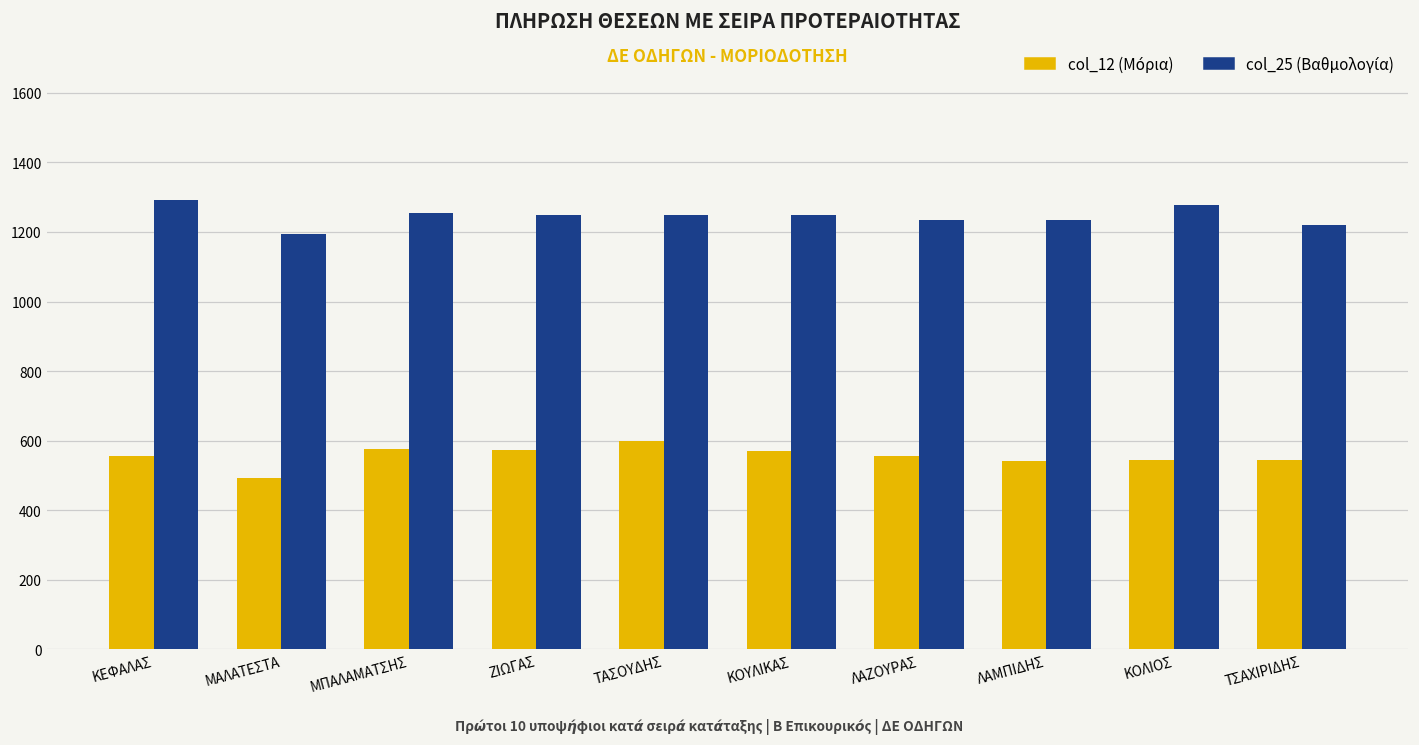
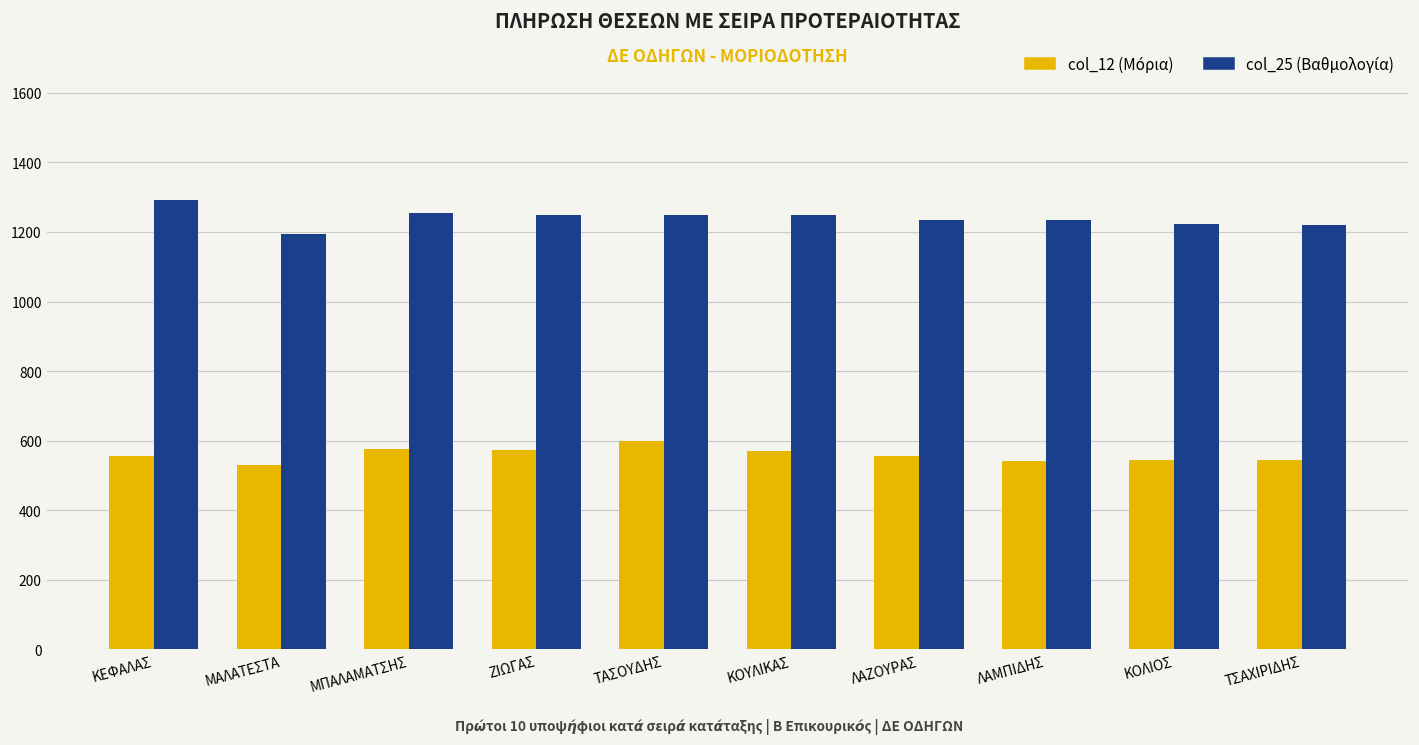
col_12 (Μόρια), ΜΑΛΑΤΕΣΤΑ: 490 -> 530
col_25 (Βαθμολογία), ΚΟΛΙΟΣ: 1280 -> 1220
